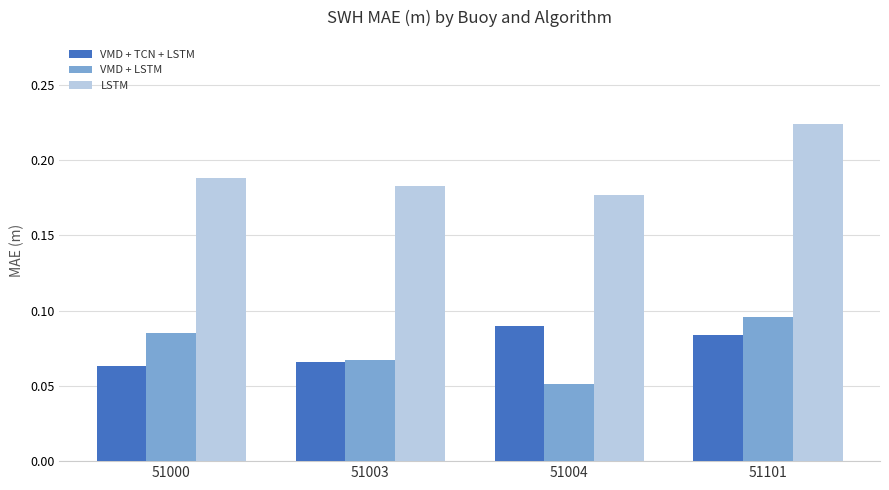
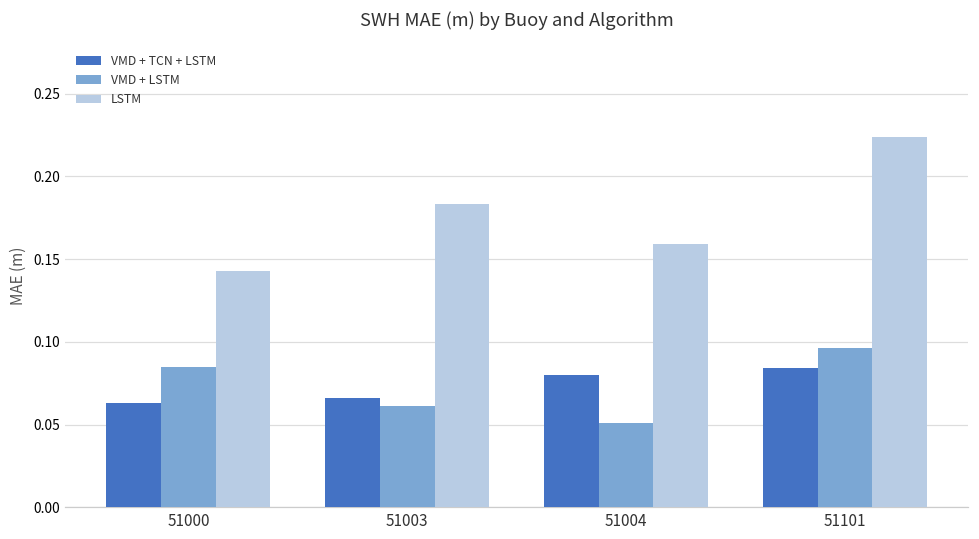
LSTM, 51000: 0.188 -> 0.143
VMD + LSTM, 51003: 0.067 -> 0.061
VMD + TCN + LSTM, 51004: 0.09 -> 0.08
LSTM, 51004: 0.177 -> 0.159
